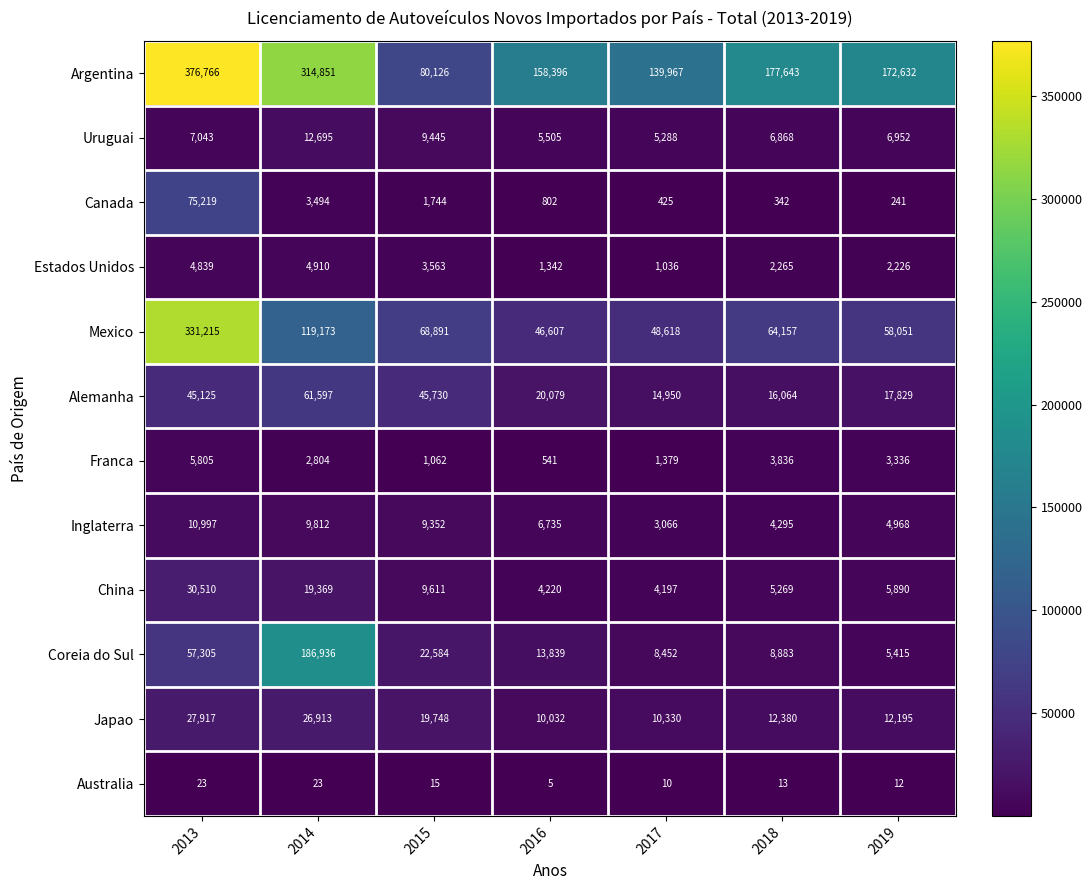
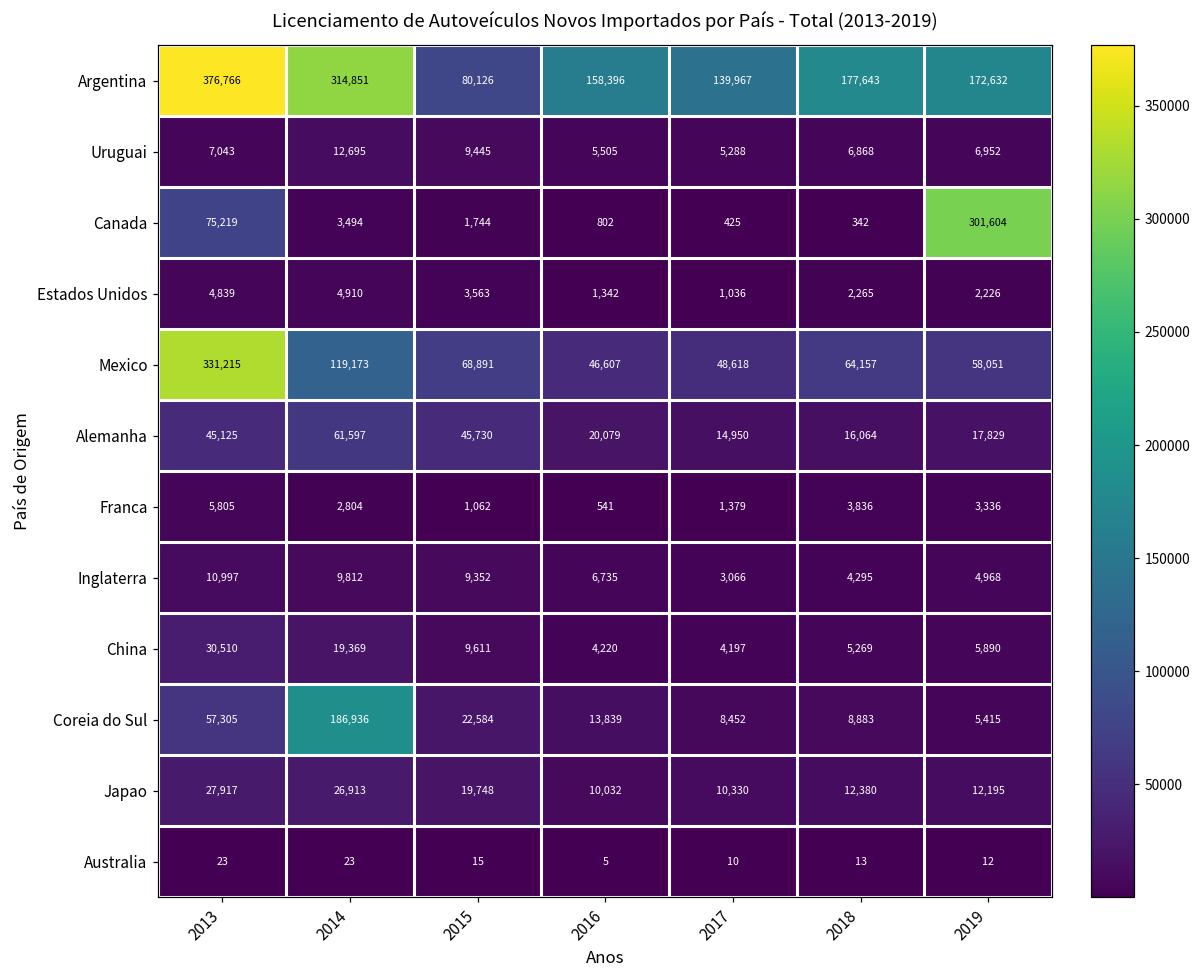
Canada, 2019: 241 -> 301,604
